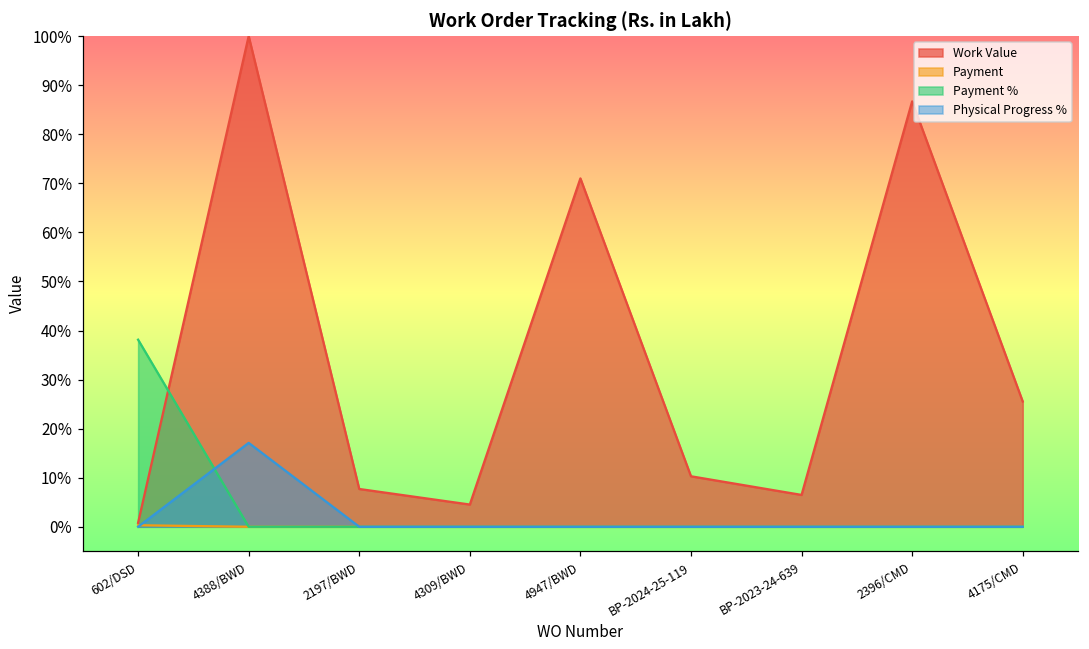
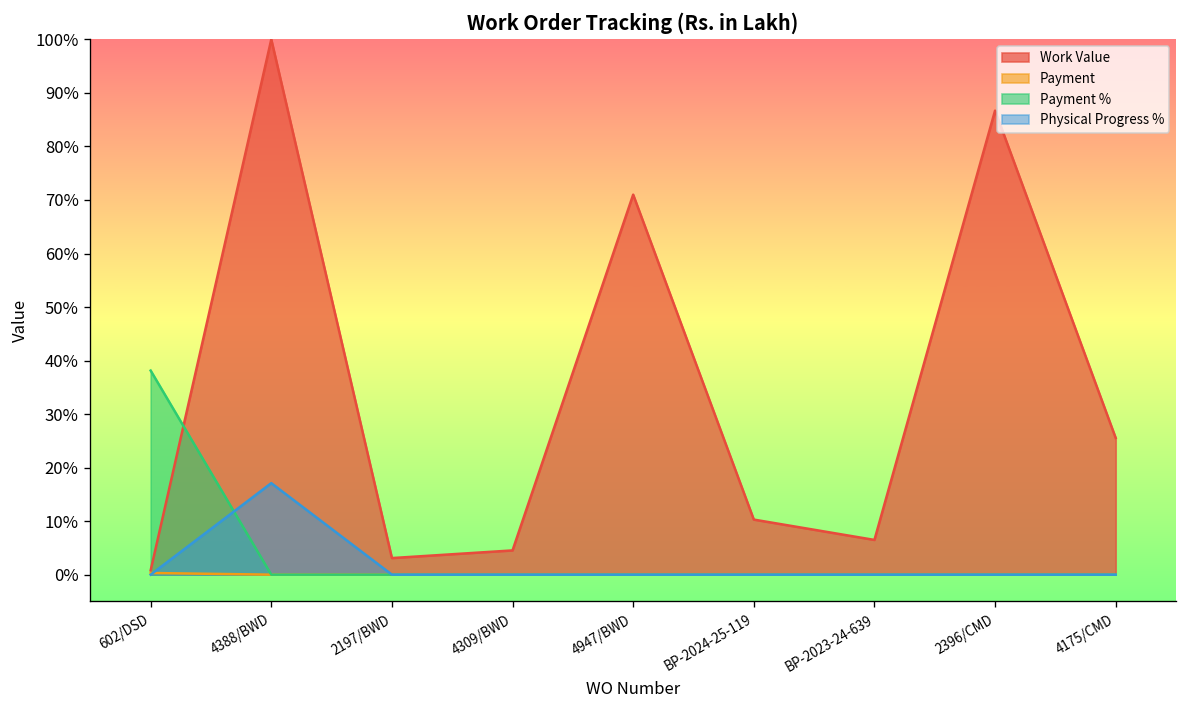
Work Value, 2197/BWD: 8% -> 3%
